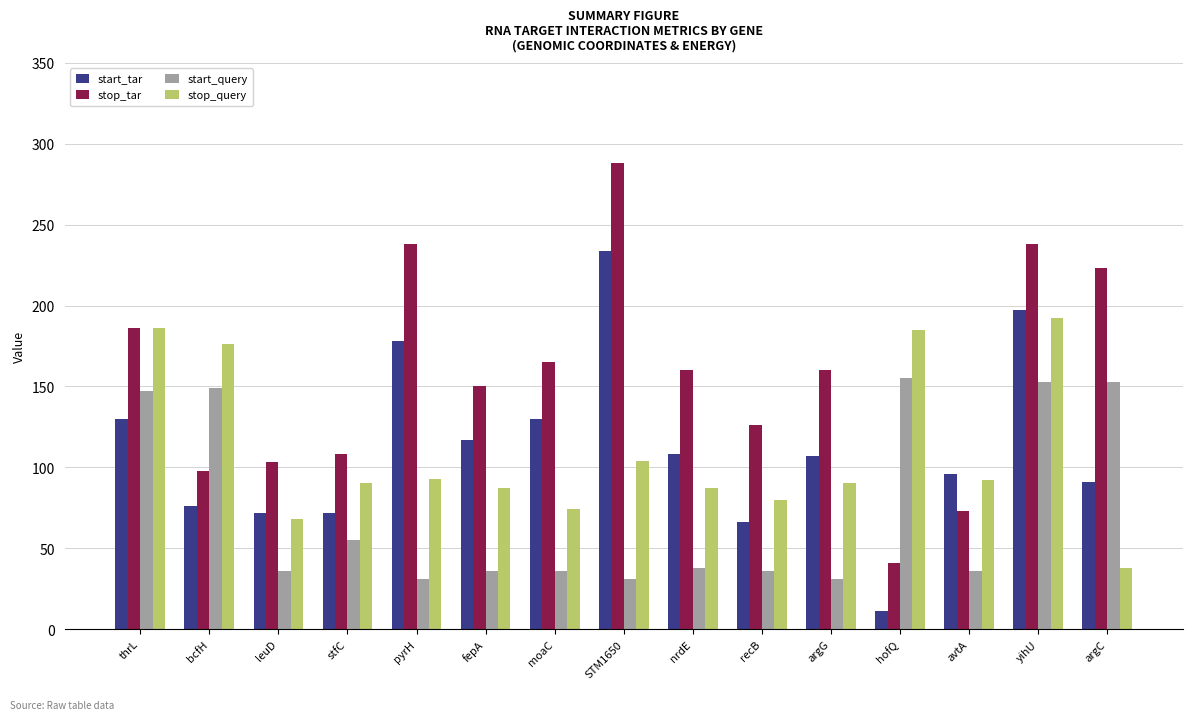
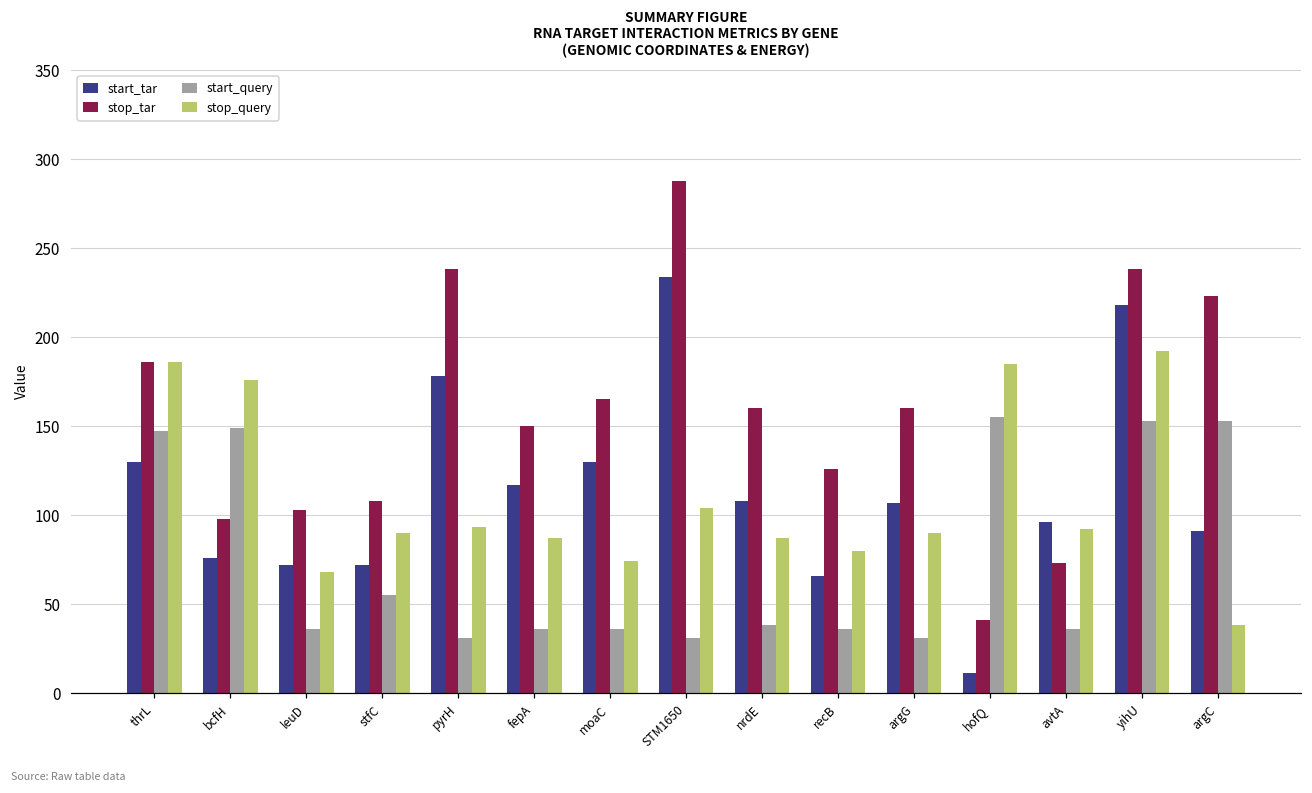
start_tar, yihU: 197 -> 218
